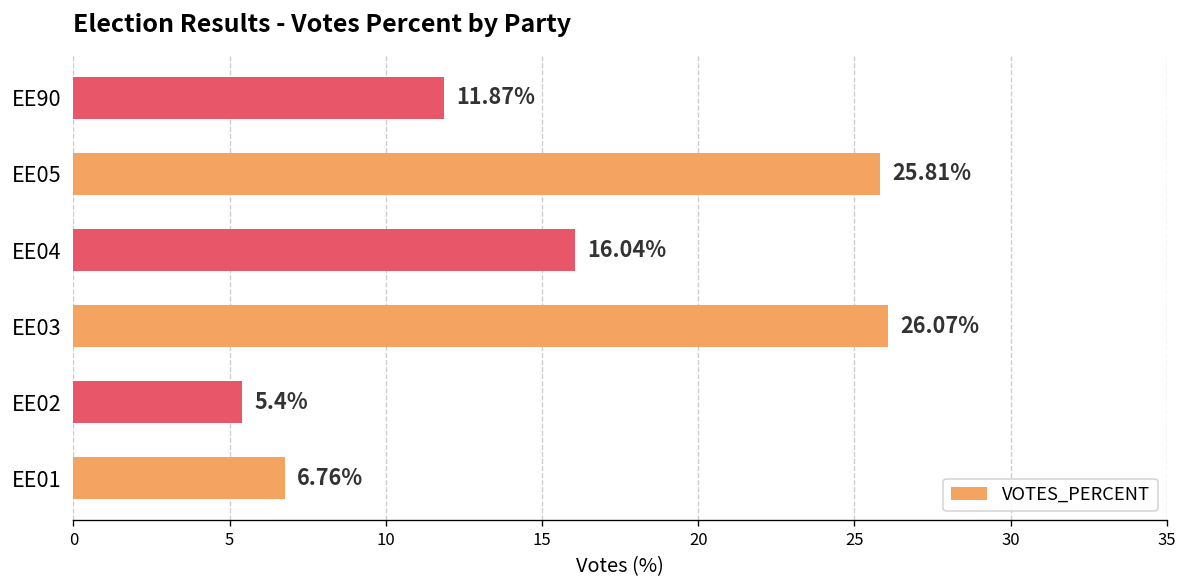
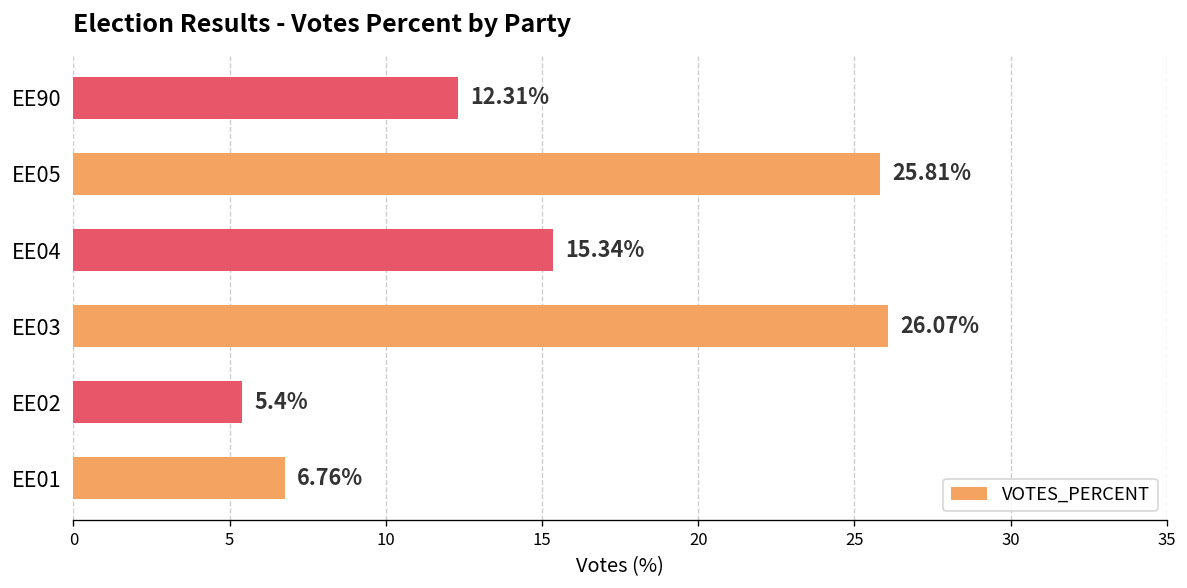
EE90: 11.87% -> 12.31%
EE04: 16.04% -> 15.34%
